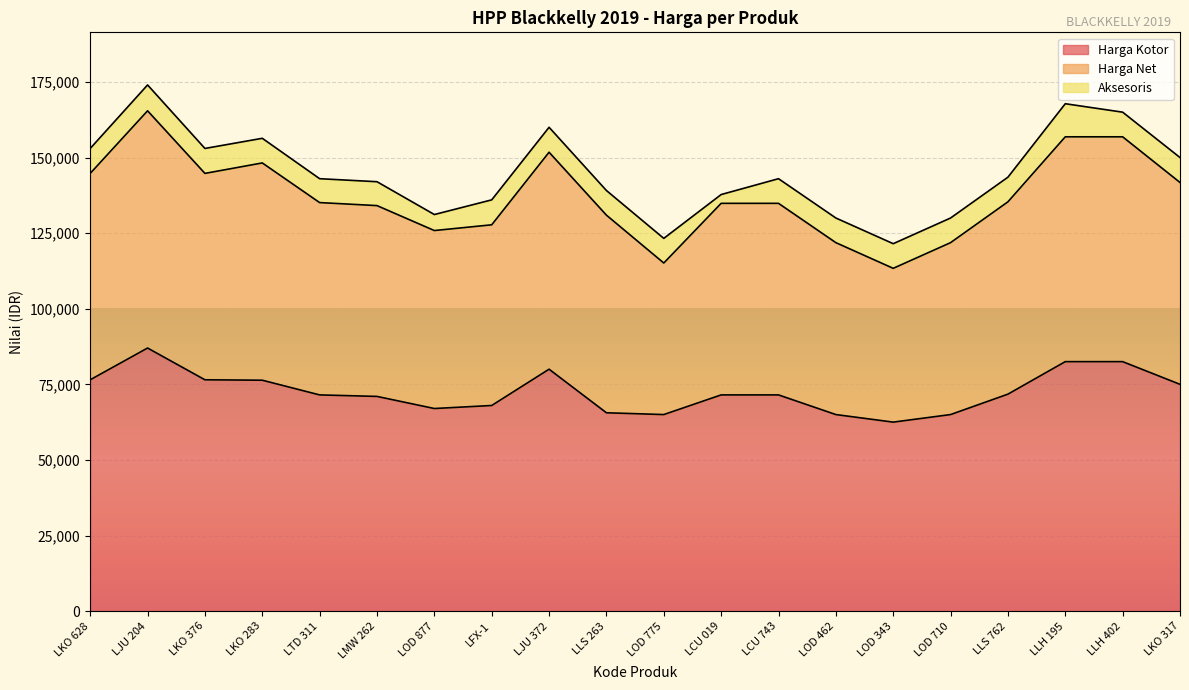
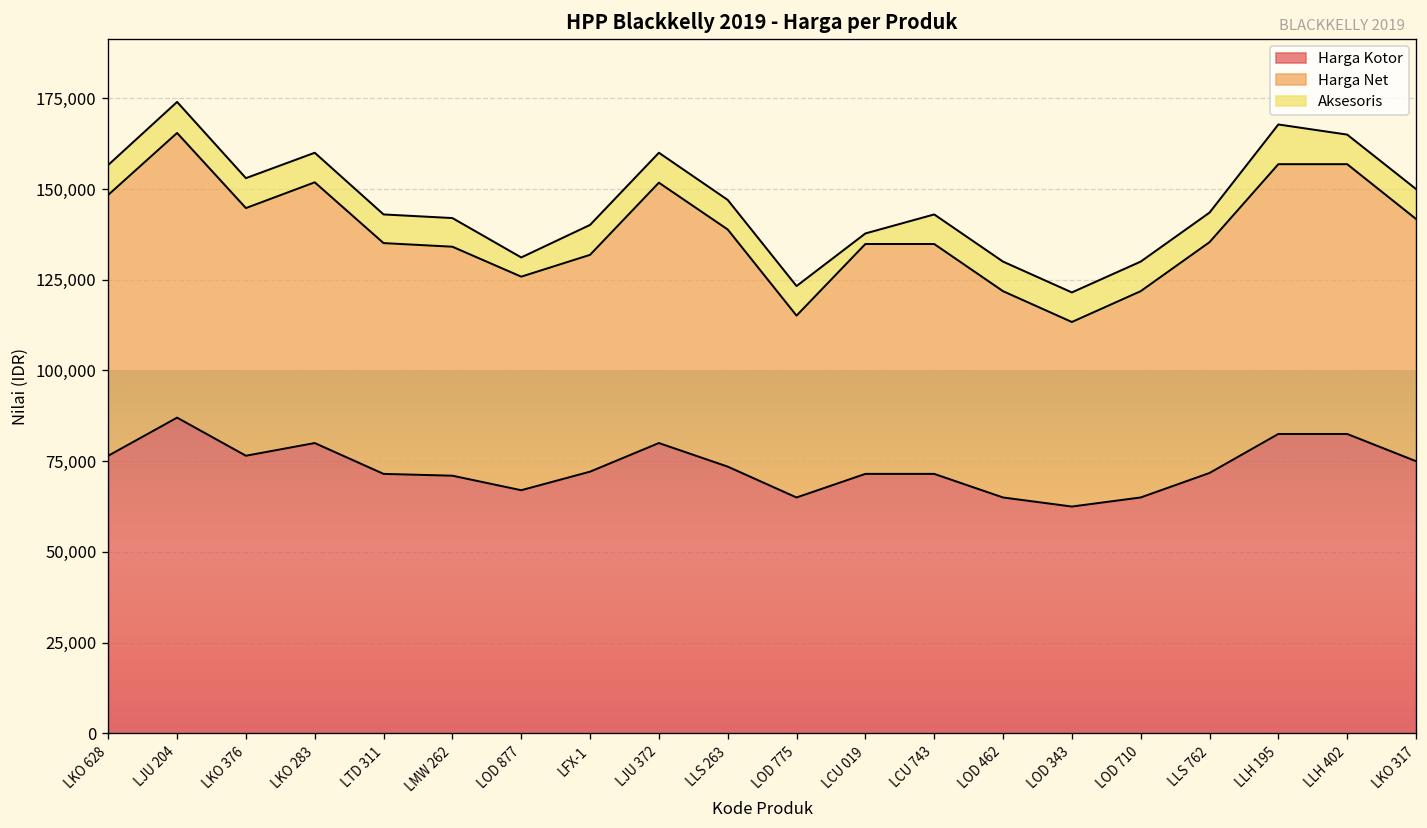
Harga Net, LKO 628: 68,000 -> 72,000
Harga Kotor, LKO 283: 76,000 -> 80,000
Harga Kotor, LFX-1: 68,000 -> 72,000
Harga Kotor, LLS 263: 66,000 -> 74,000
